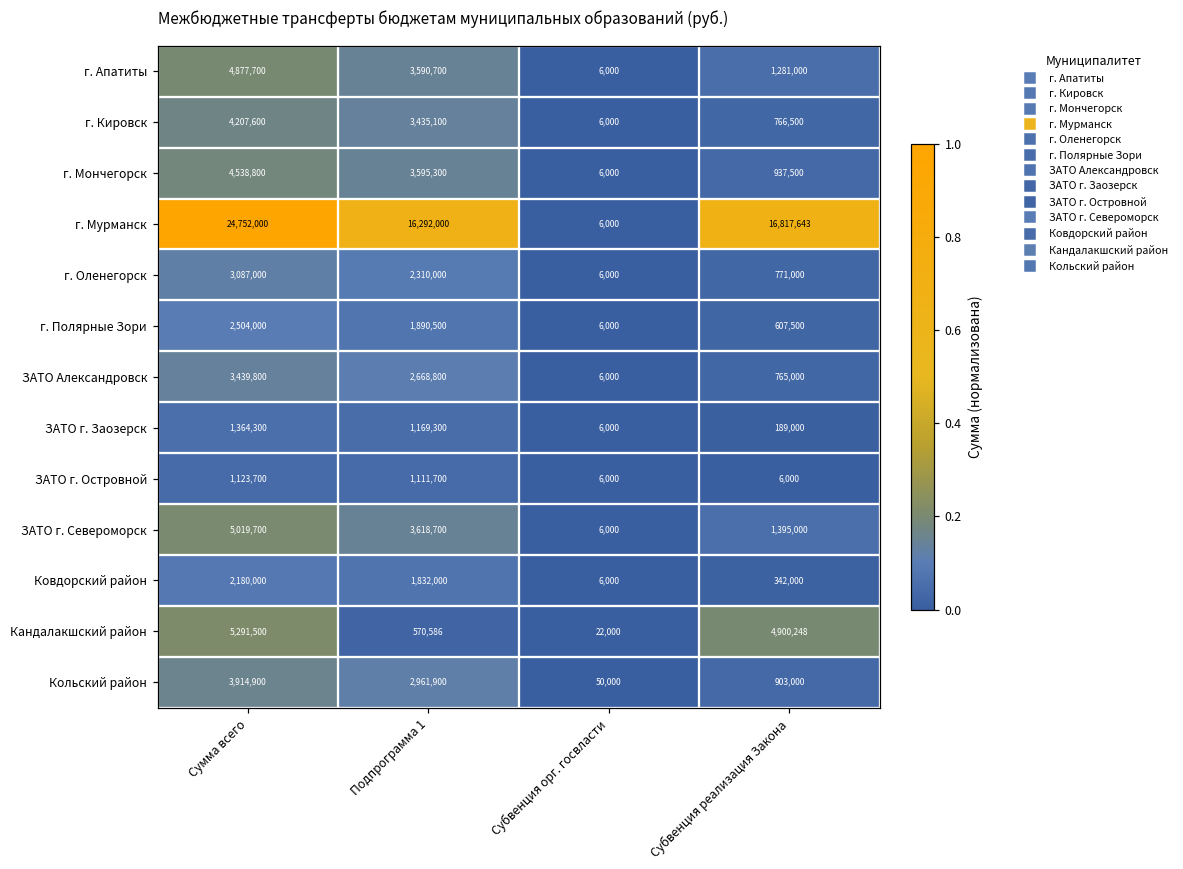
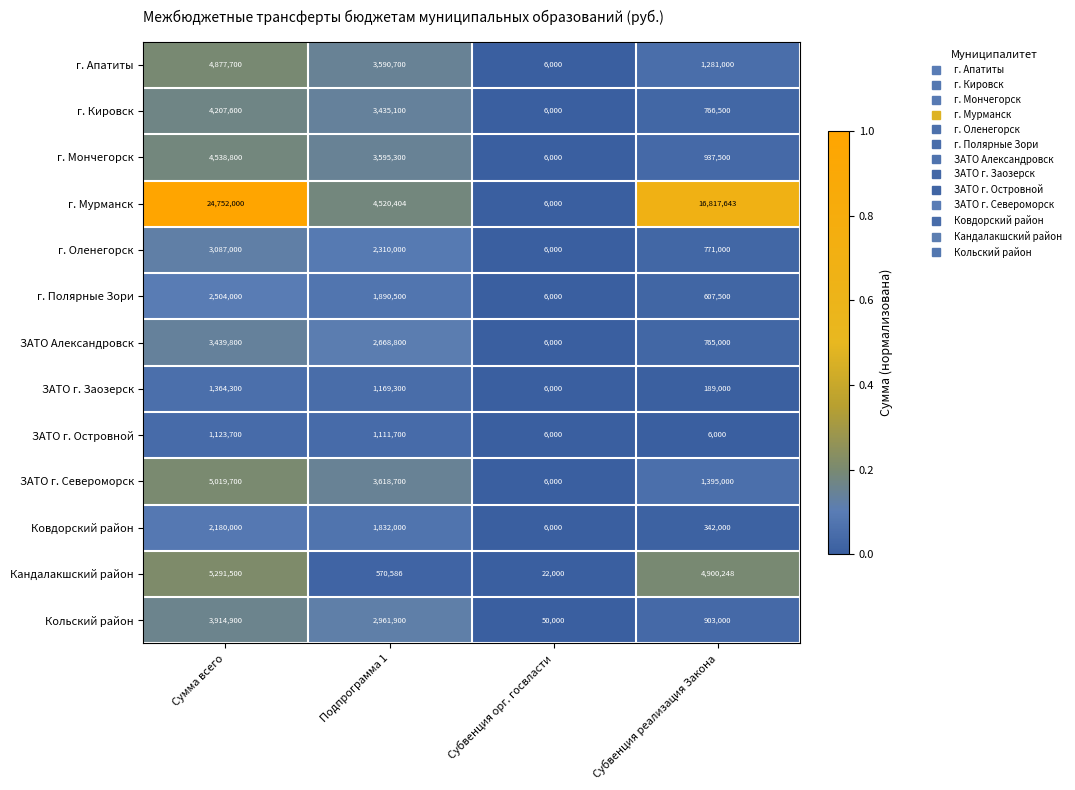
г. Мурманск, Подпрограмма 1: 16,292,000 -> 4,520,404
